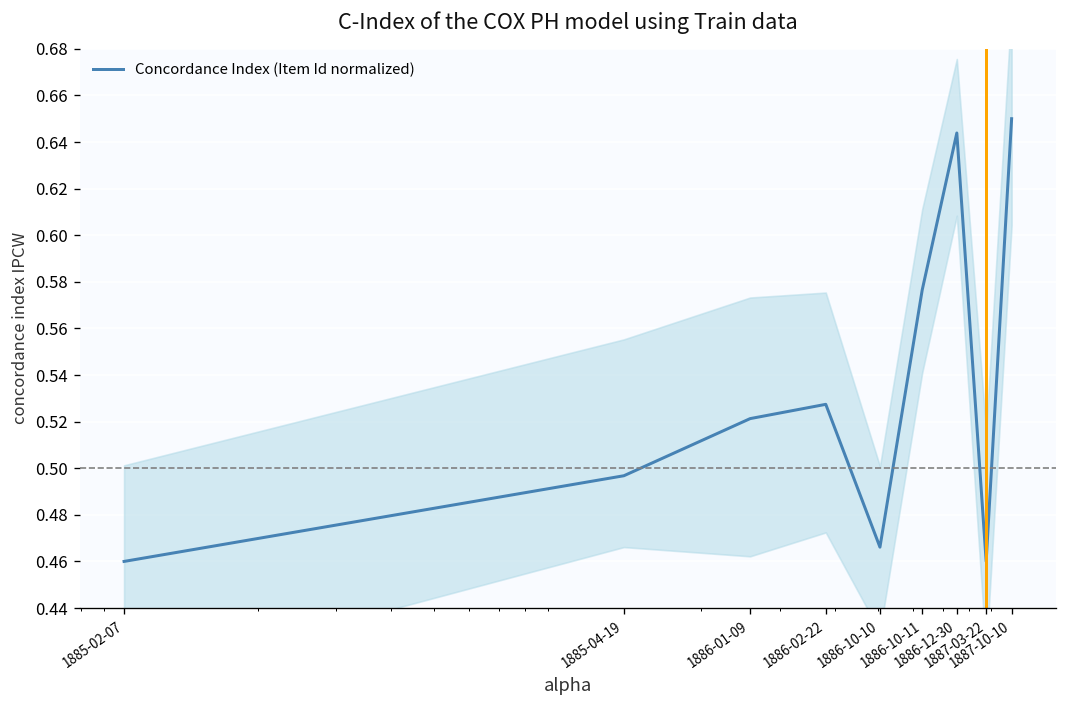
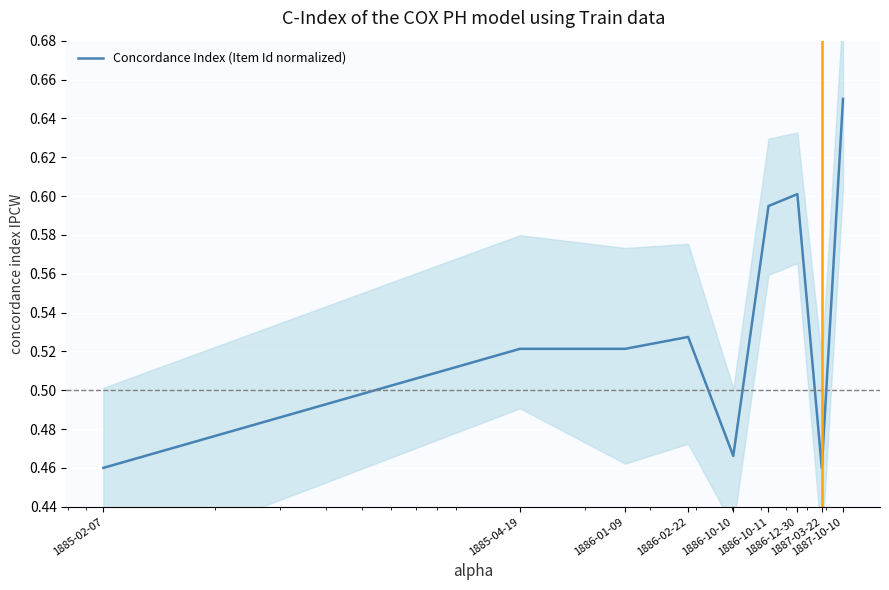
Concordance Index (Item Id normalized), 1885-04-19: 0.497 -> 0.521
Concordance Index (Item Id normalized), 1886-10-11: 0.576 -> 0.595
Concordance Index (Item Id normalized), 1886-12-30: 0.644 -> 0.601
